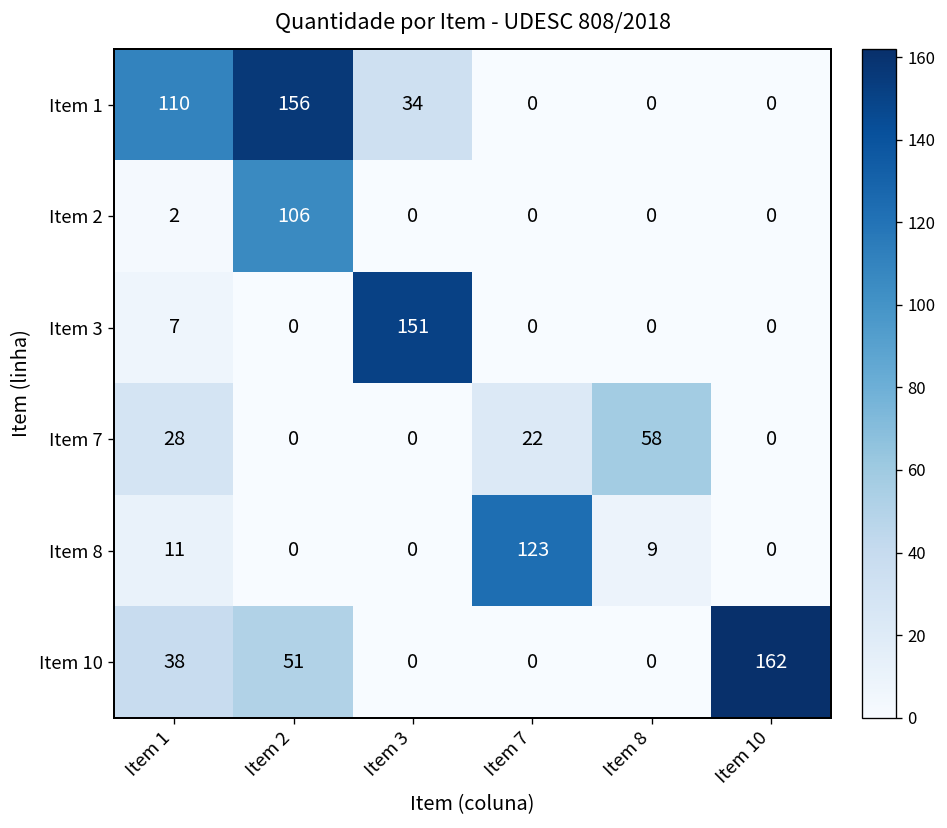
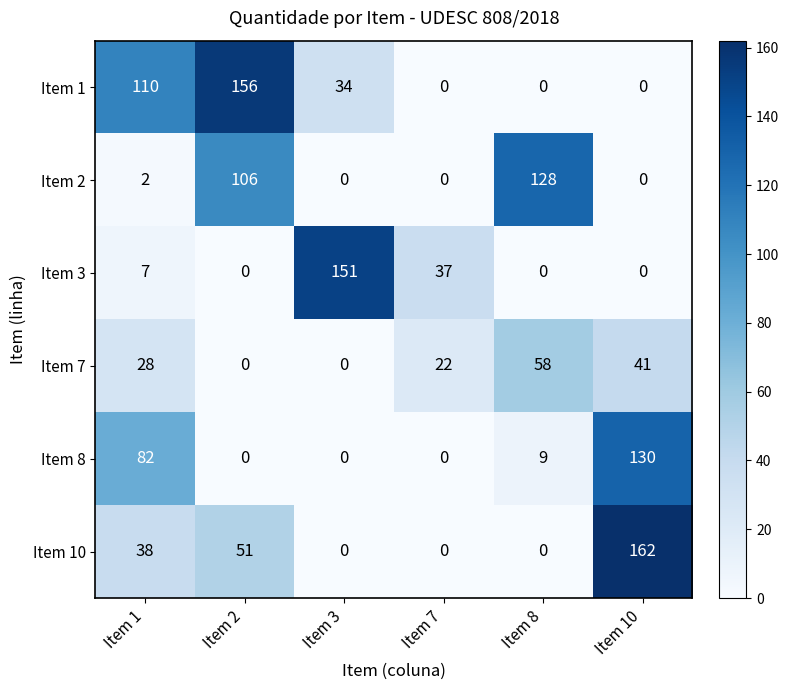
Item 2, Item 8: 0 -> 128
Item 3, Item 7: 0 -> 37
Item 7, Item 10: 0 -> 41
Item 8, Item 1: 11 -> 82
Item 8, Item 7: 123 -> 0
Item 8, Item 10: 0 -> 130
